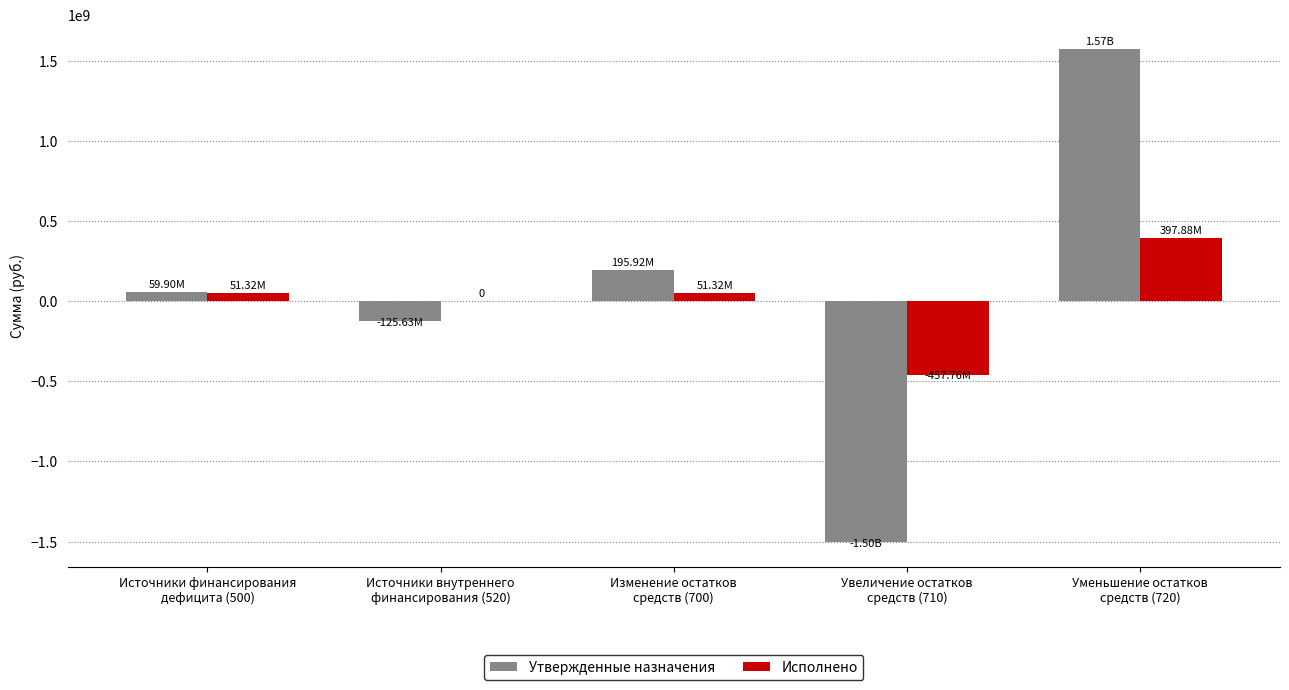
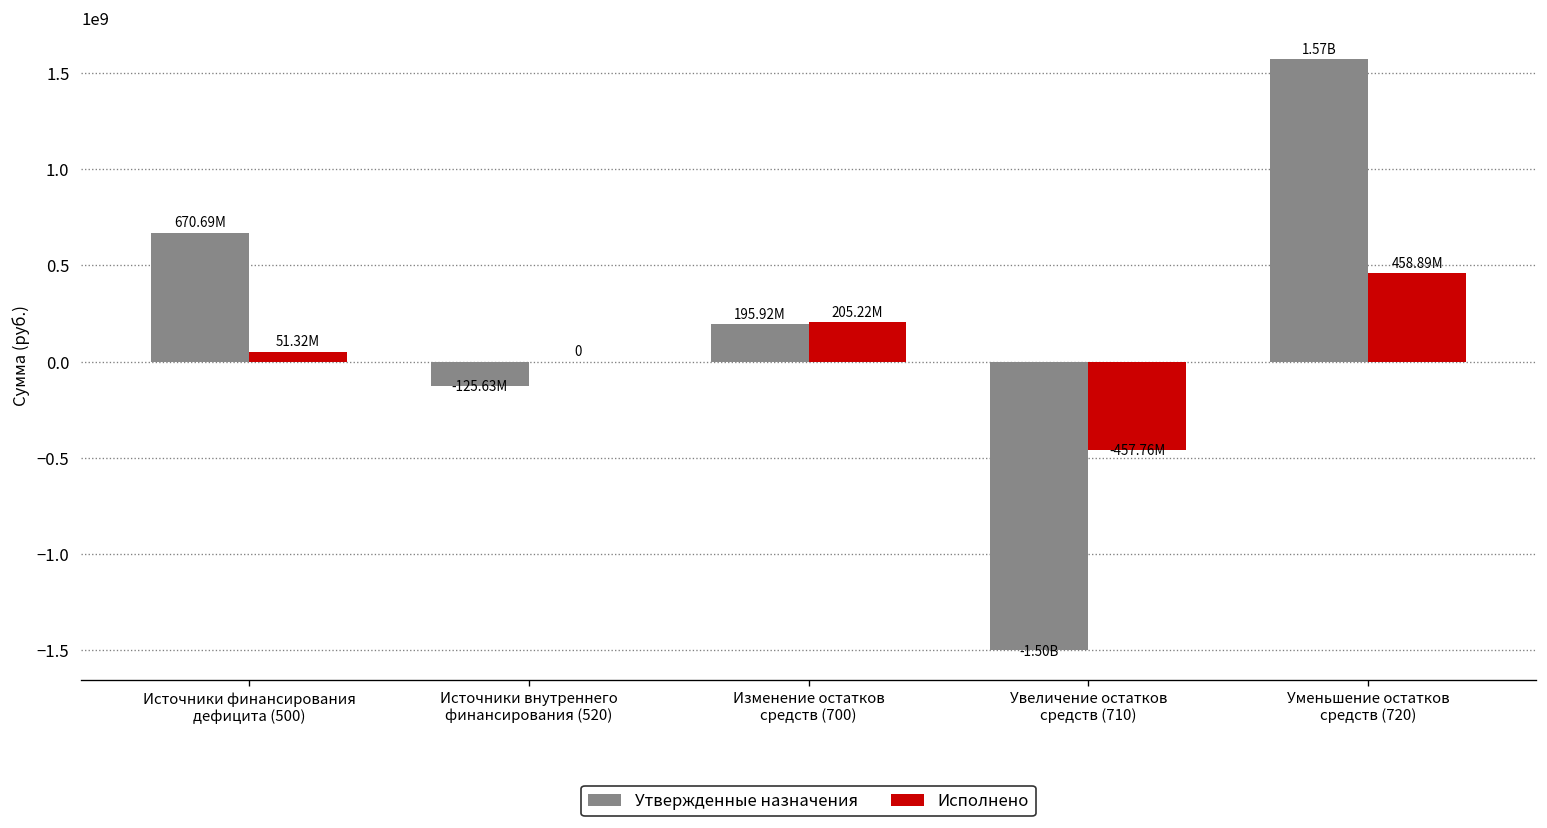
Утвержденные назначения, Источники финансирования дефицита (500): 59.90M -> 670.69M
Исполнено, Изменение остатков средств (700): 51.32M -> 205.22M
Исполнено, Уменьшение остатков средств (720): 397.88M -> 458.89M
